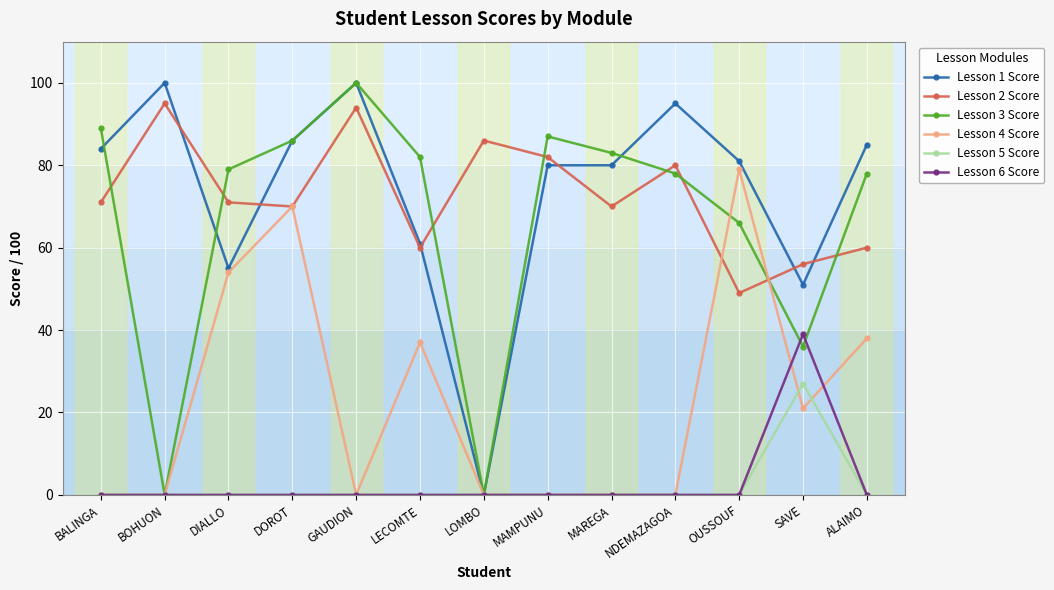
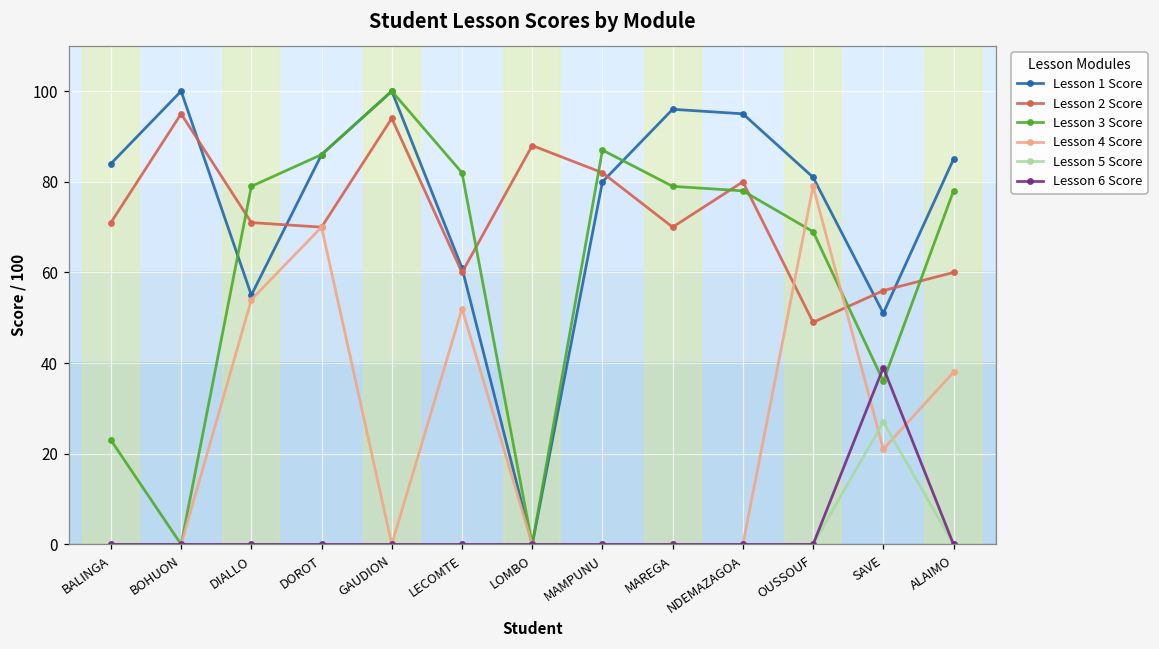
Lesson 3 Score, BALINGA: 89 -> 23
Lesson 4 Score, LECOMTE: 37 -> 52
Lesson 2 Score, LOMBO: 86 -> 88
Lesson 1 Score, MAREGA: 80 -> 96
Lesson 3 Score, MAREGA: 83 -> 79
Lesson 3 Score, OUSSOUF: 66 -> 69
